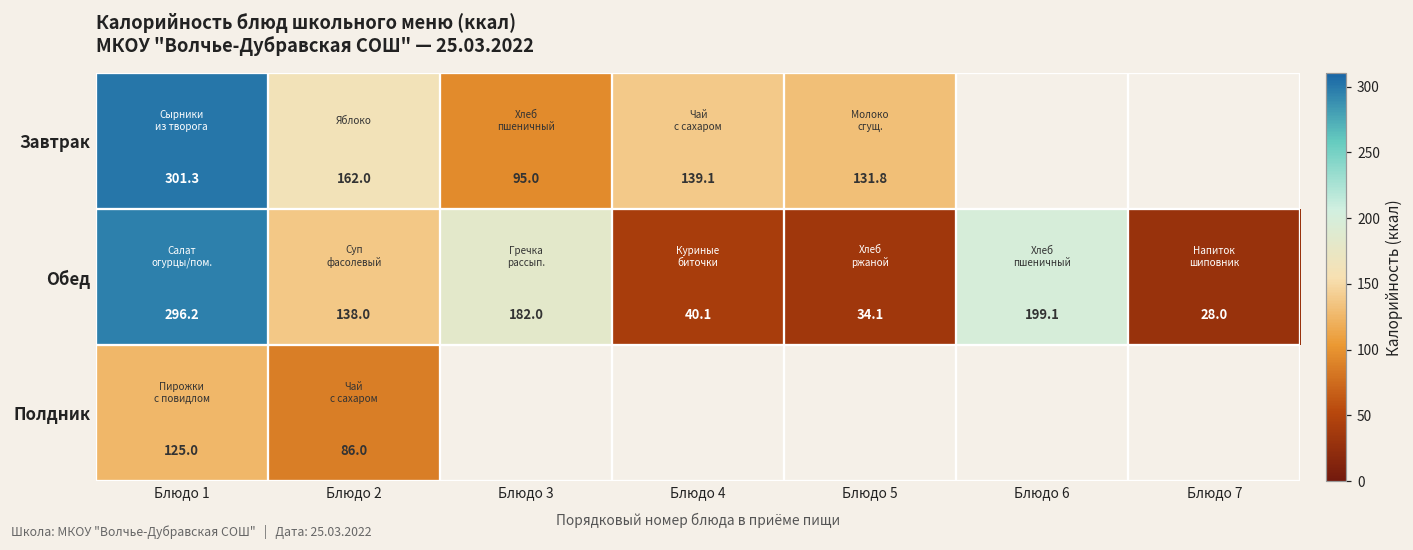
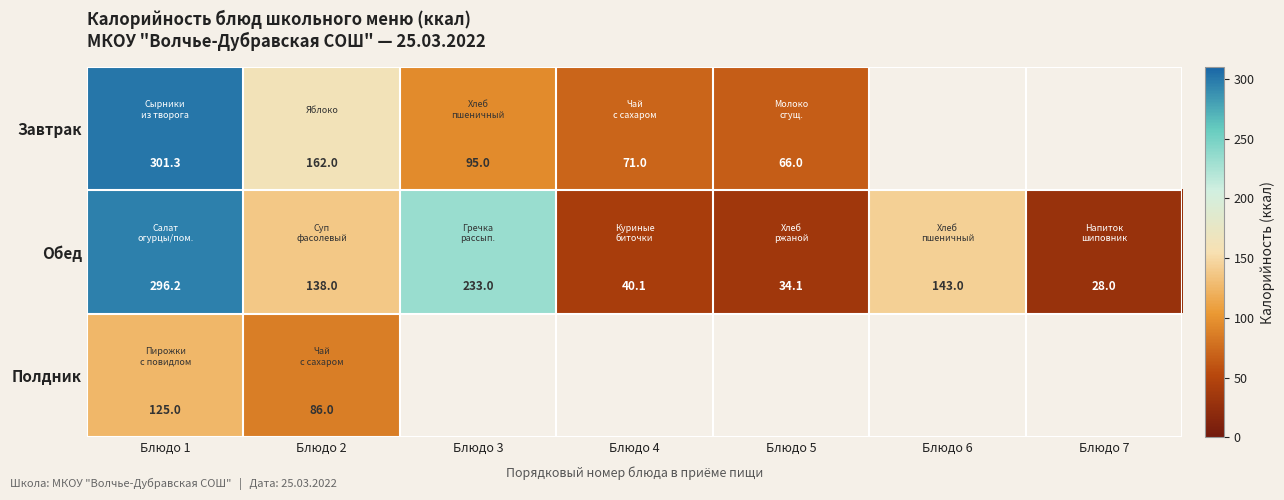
Завтрак, Блюдо 4: 139.1 -> 71.0
Завтрак, Блюдо 5: 131.8 -> 66.0
Обед, Блюдо 3: 182.0 -> 233.0
Обед, Блюдо 6: 199.1 -> 143.0
